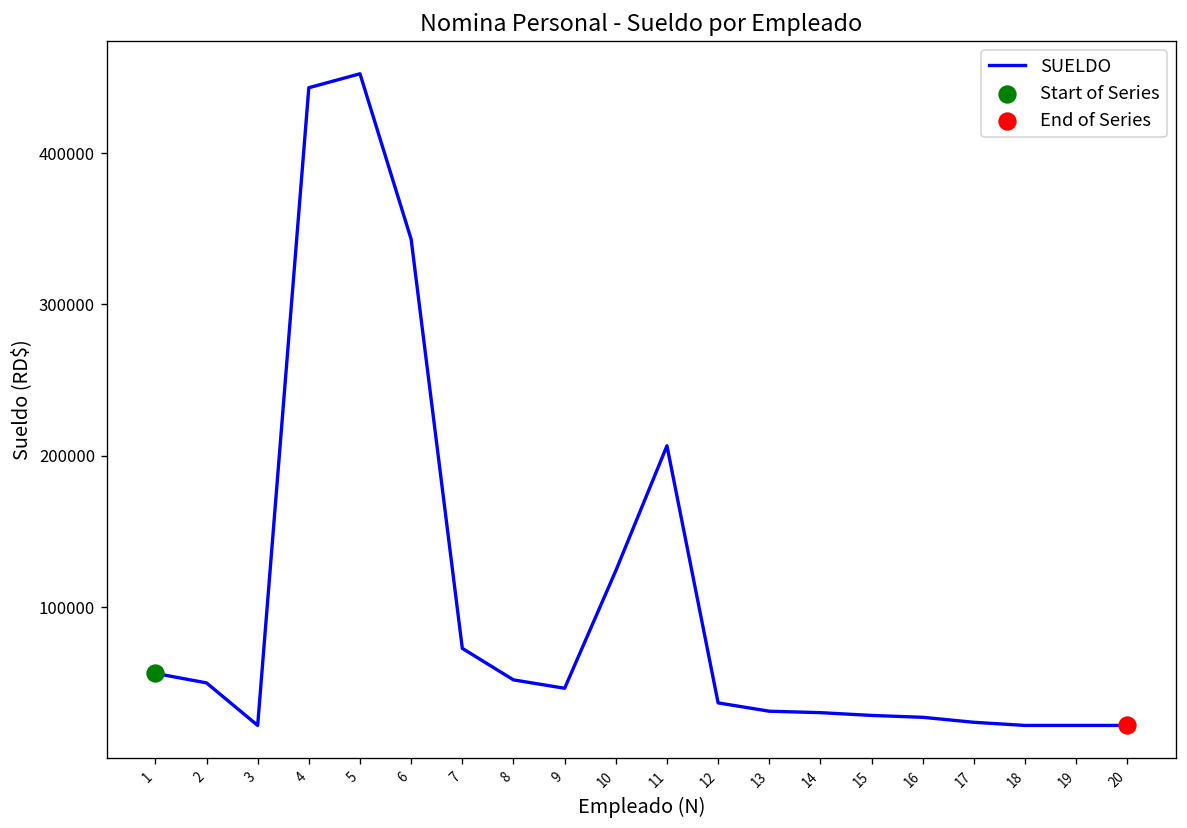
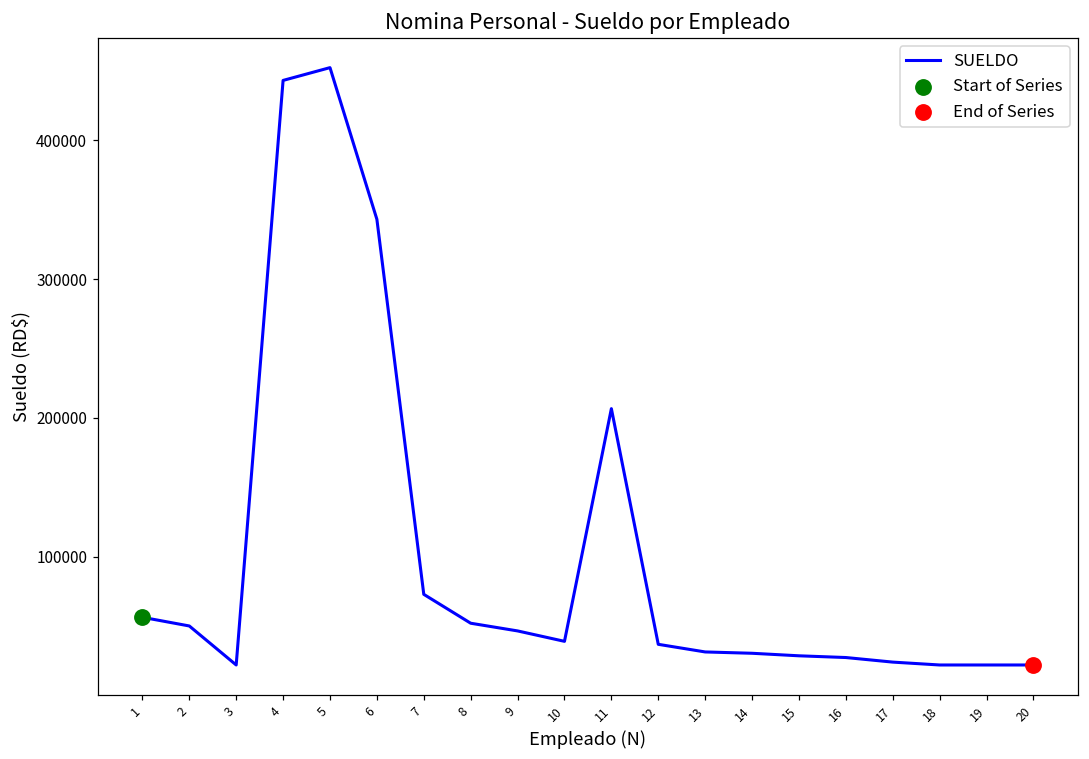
SUELDO, 10: 124000 -> 39000
